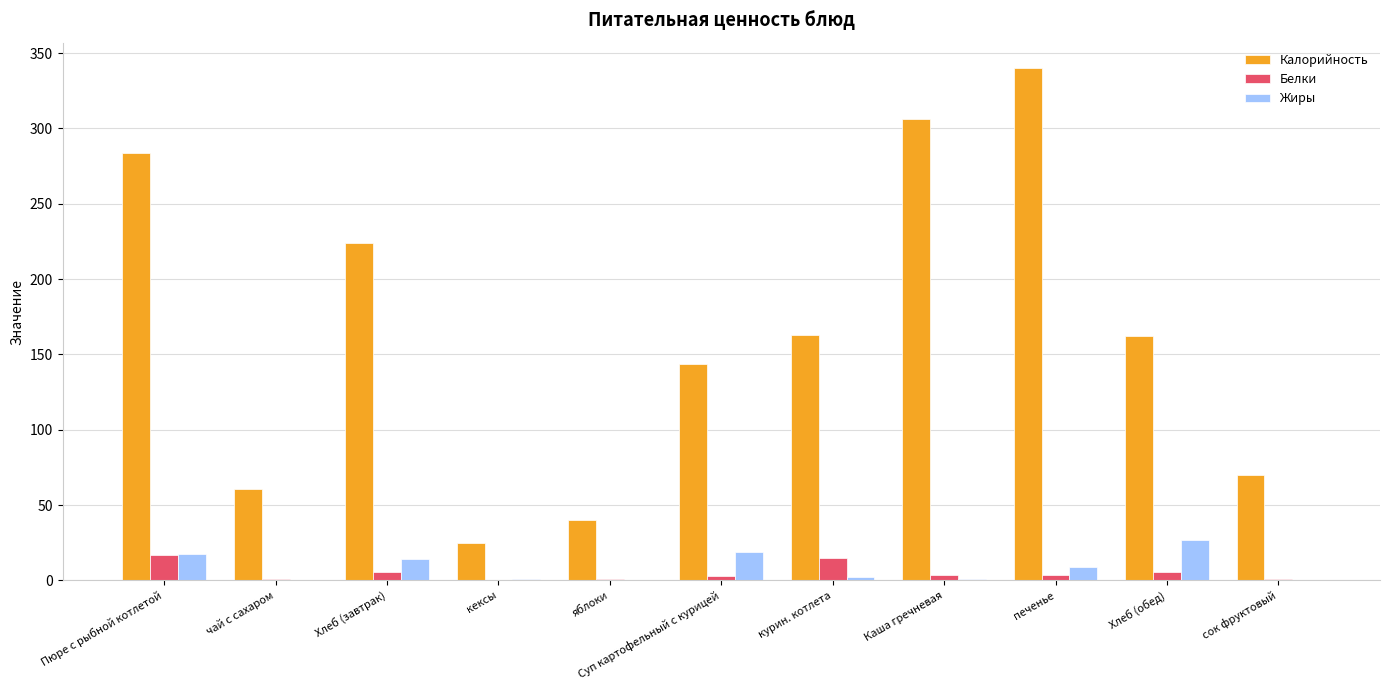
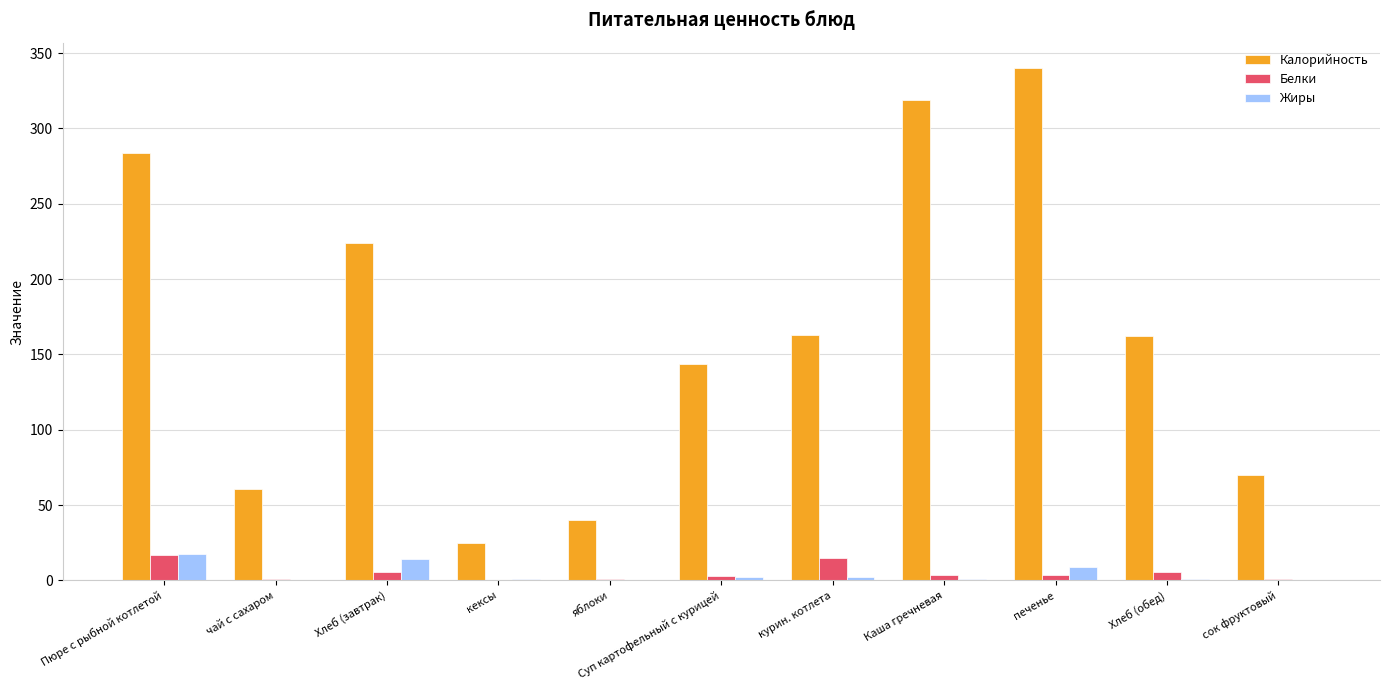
Жиры, Суп картофельный с курицей: 19 -> 2
Калорийность, Каша гречневая: 306 -> 319
Жиры, Хлеб (обед): 27 -> 1
